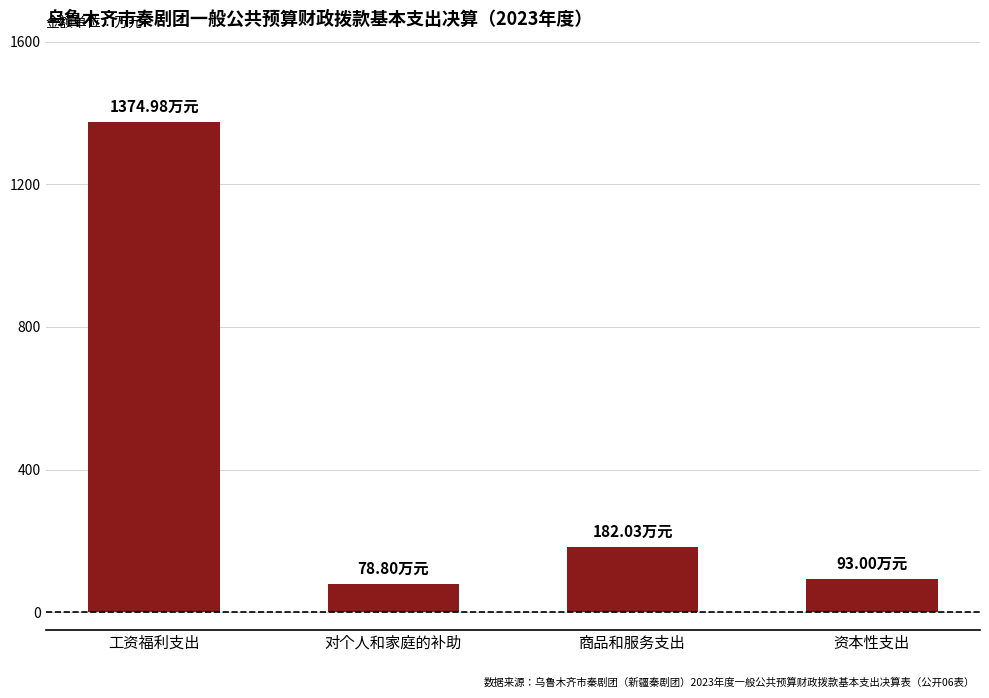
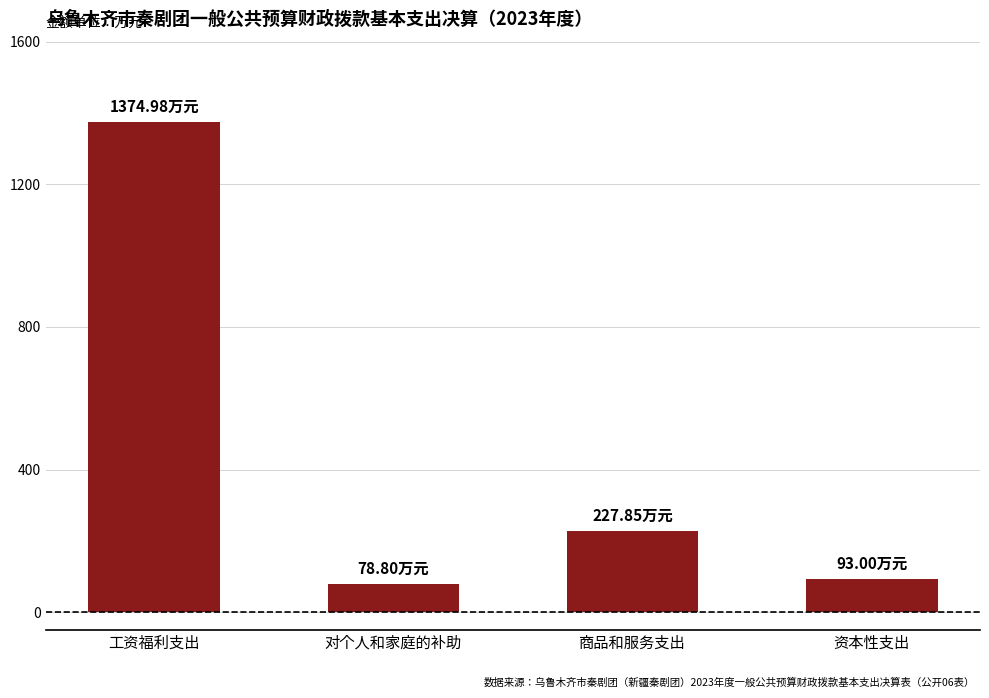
商品和服务支出: 182.03 -> 227.85
